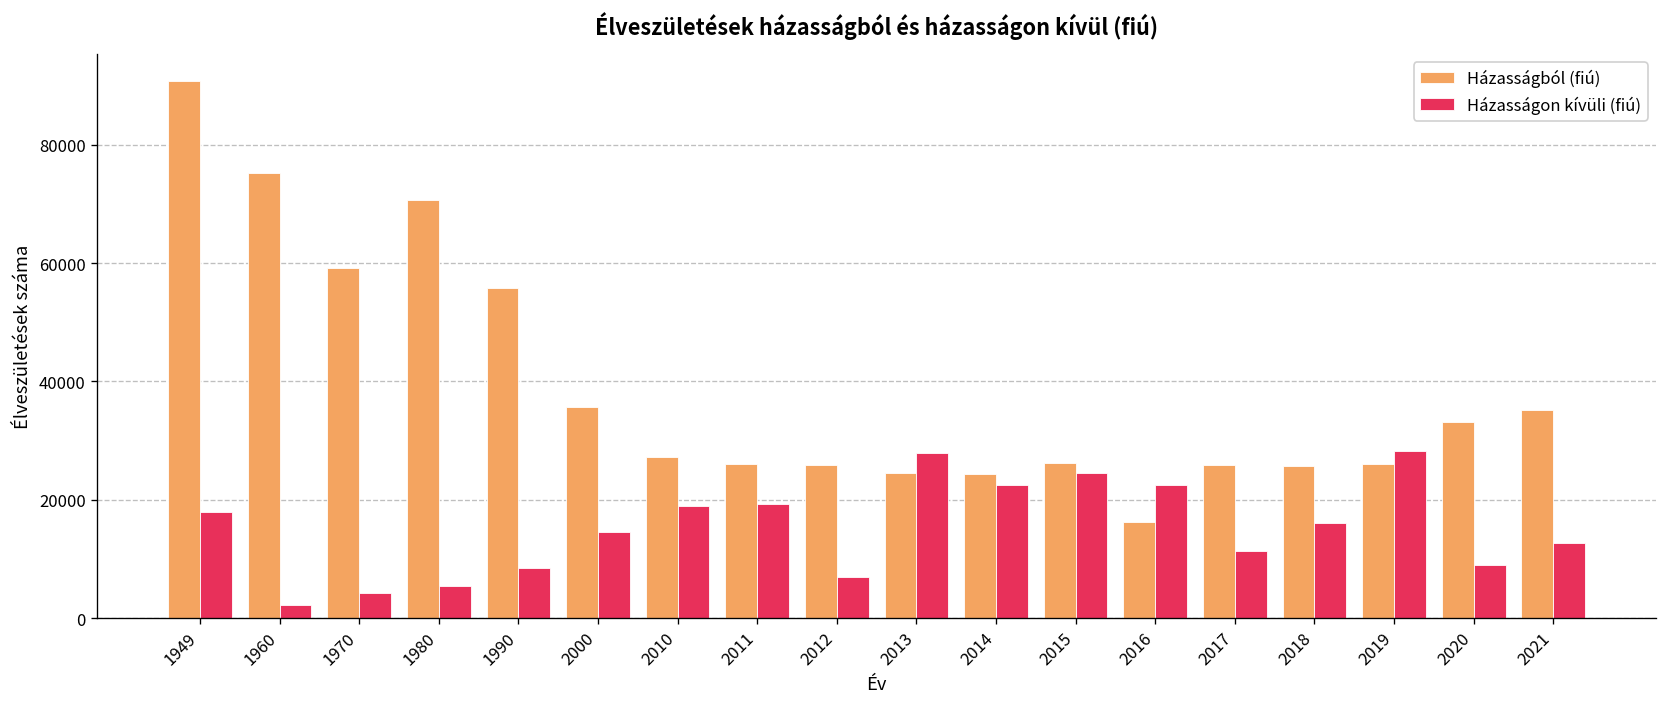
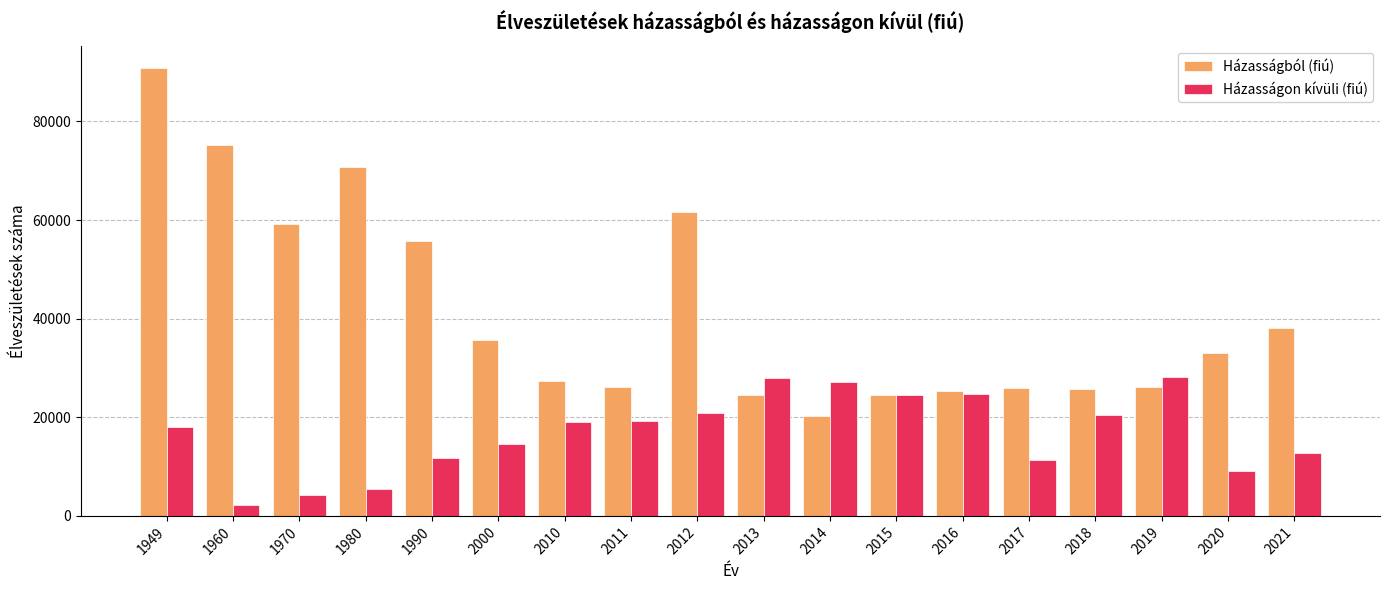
Házasságon kívüli (fiú), 1990: 8000 -> 12000
Házasságból (fiú), 2012: 26000 -> 62000
Házasságon kívüli (fiú), 2012: 7000 -> 21000
Házasságból (fiú), 2014: 24000 -> 20000
Házasságon kívüli (fiú), 2014: 22000 -> 27000
Házasságból (fiú), 2015: 26000 -> 25000
Házasságból (fiú), 2016: 16000 -> 25000
Házasságon kívüli (fiú), 2016: 22000 -> 25000
Házasságon kívüli (fiú), 2018: 16000 -> 20000
Házasságból (fiú), 2021: 35000 -> 38000
